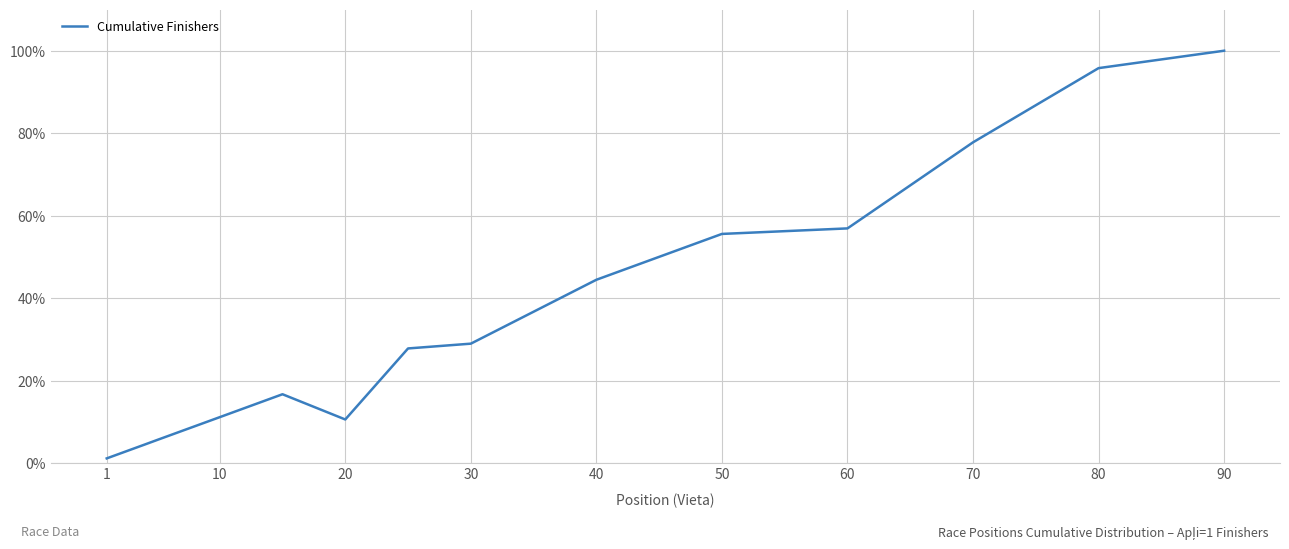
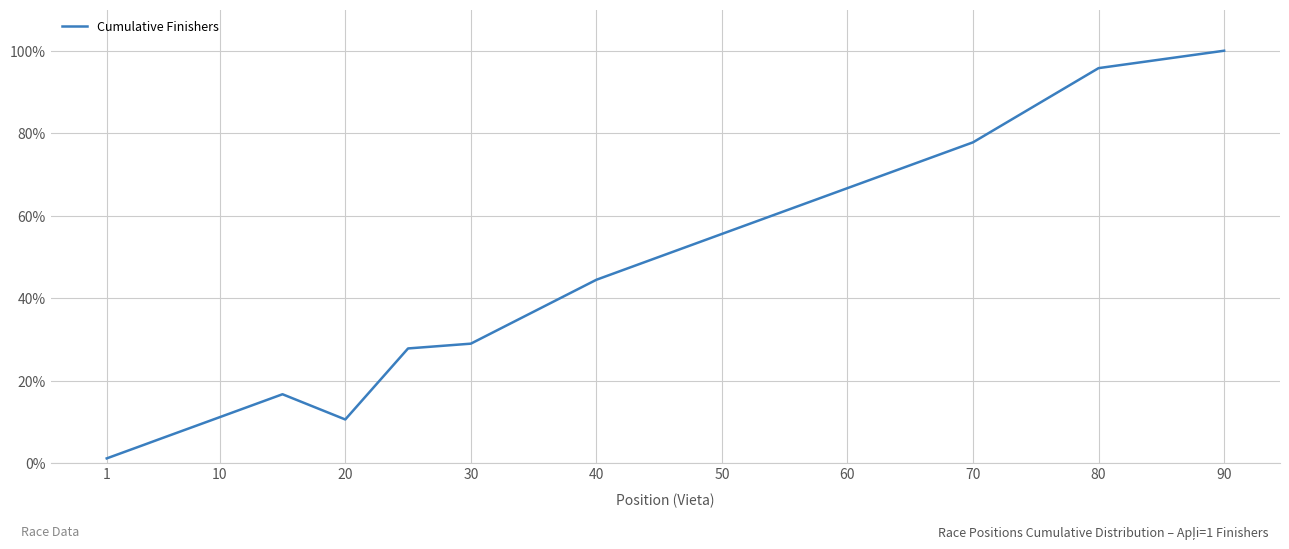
60: 57% -> 67%
